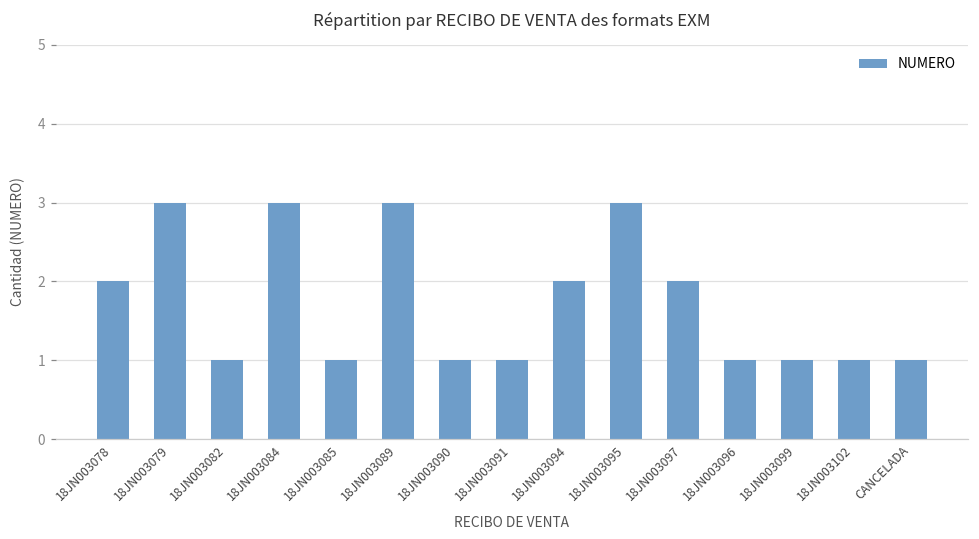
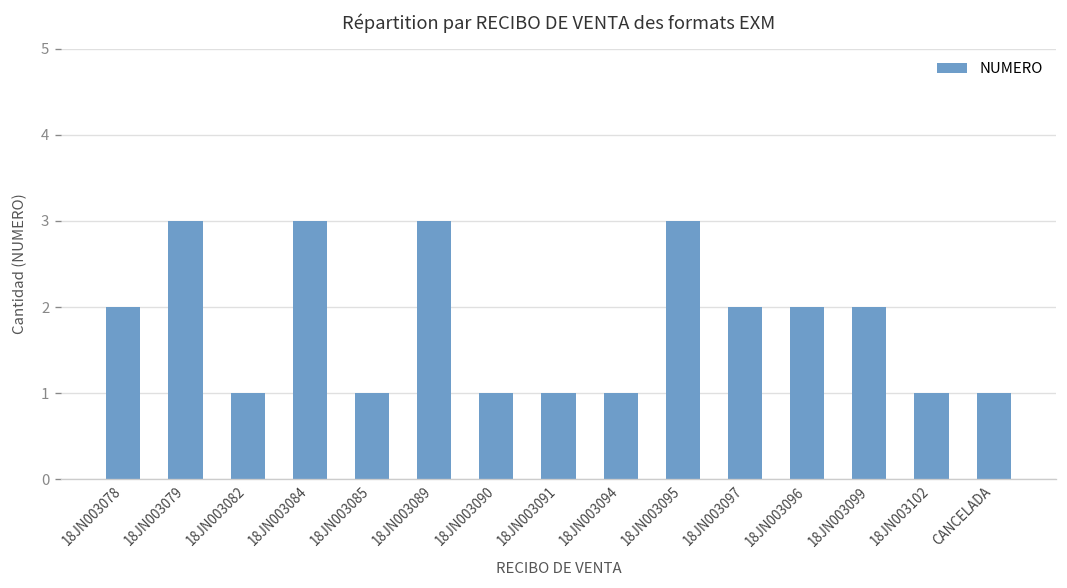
18JN003094: 2 -> 1
18JN003096: 1 -> 2
18JN003099: 1 -> 2
